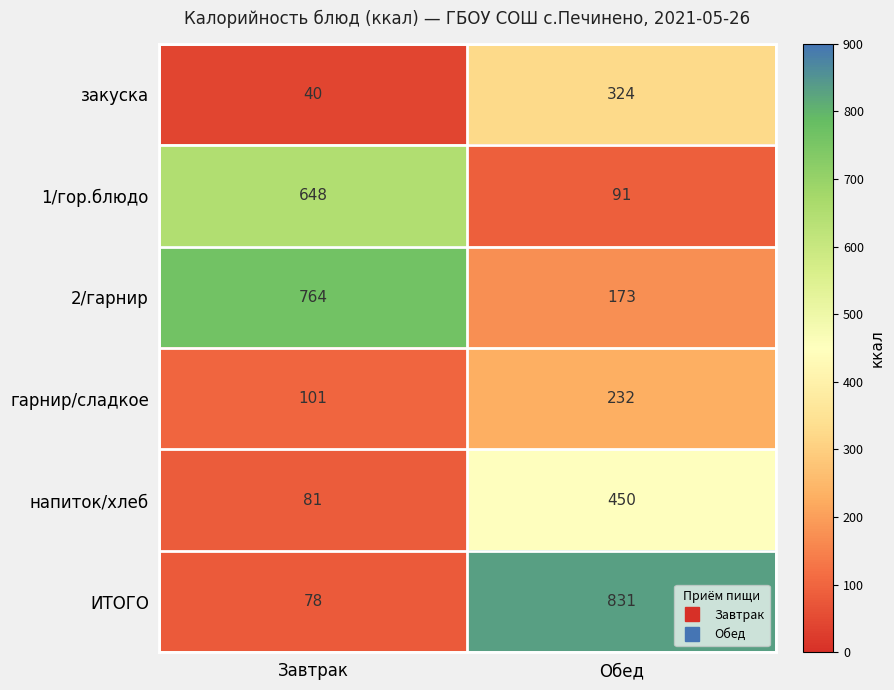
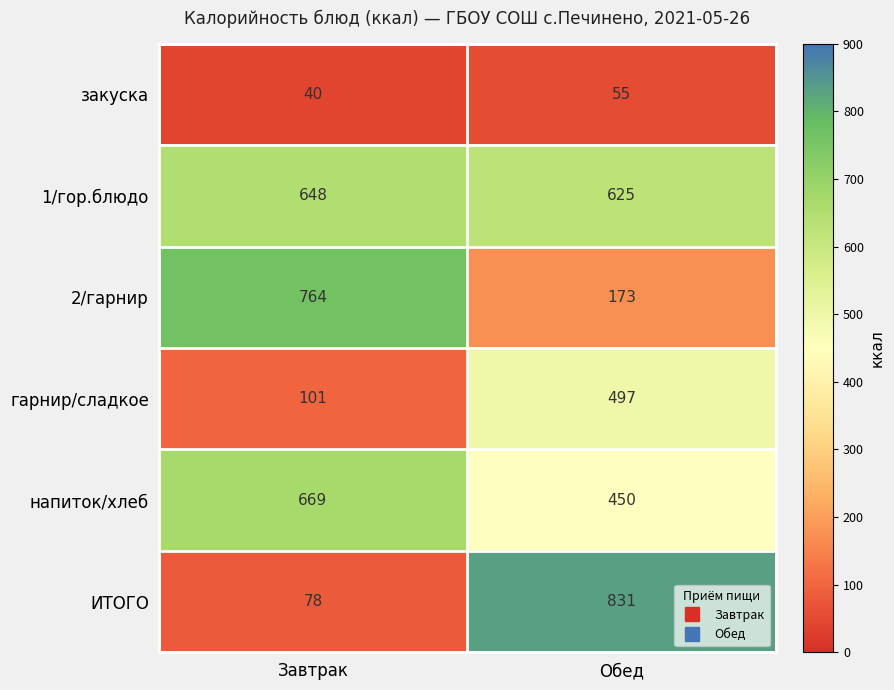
закуска, Обед: 324 -> 55
1/гор.блюдо, Обед: 91 -> 625
гарнир/сладкое, Обед: 232 -> 497
напиток/хлеб, Завтрак: 81 -> 669
